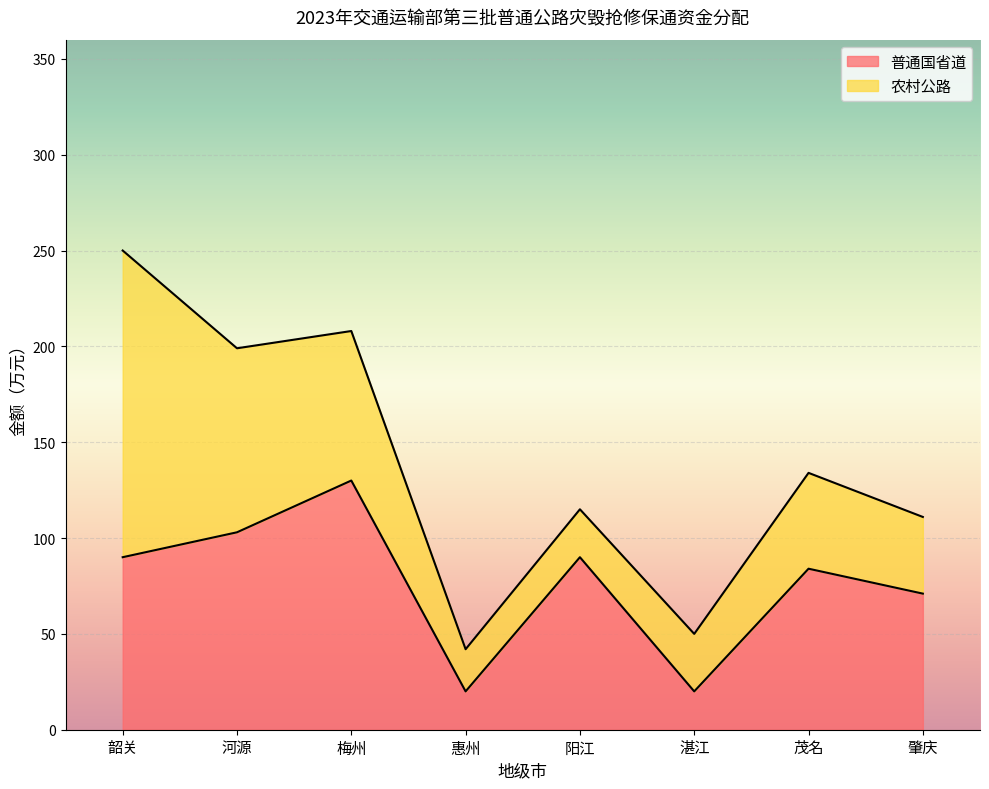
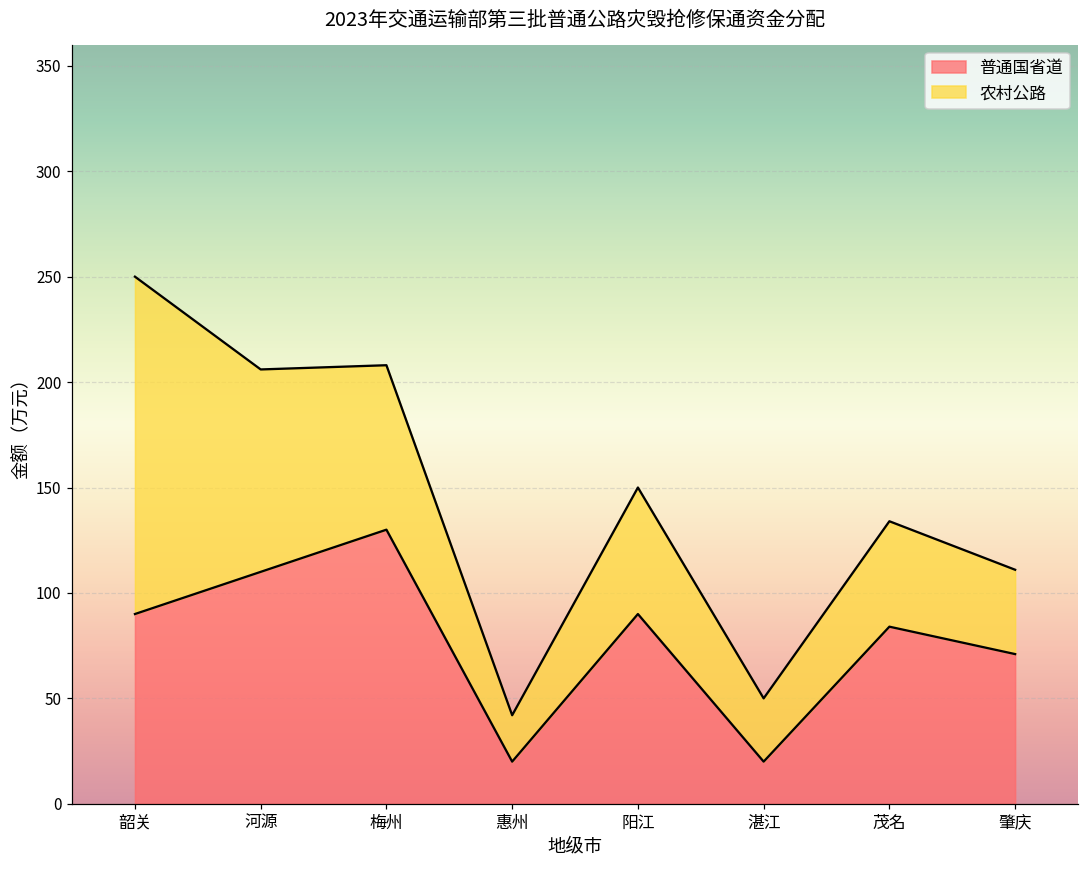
普通国省道, 河源: 103 -> 110
农村公路, 阳江: 25 -> 60
